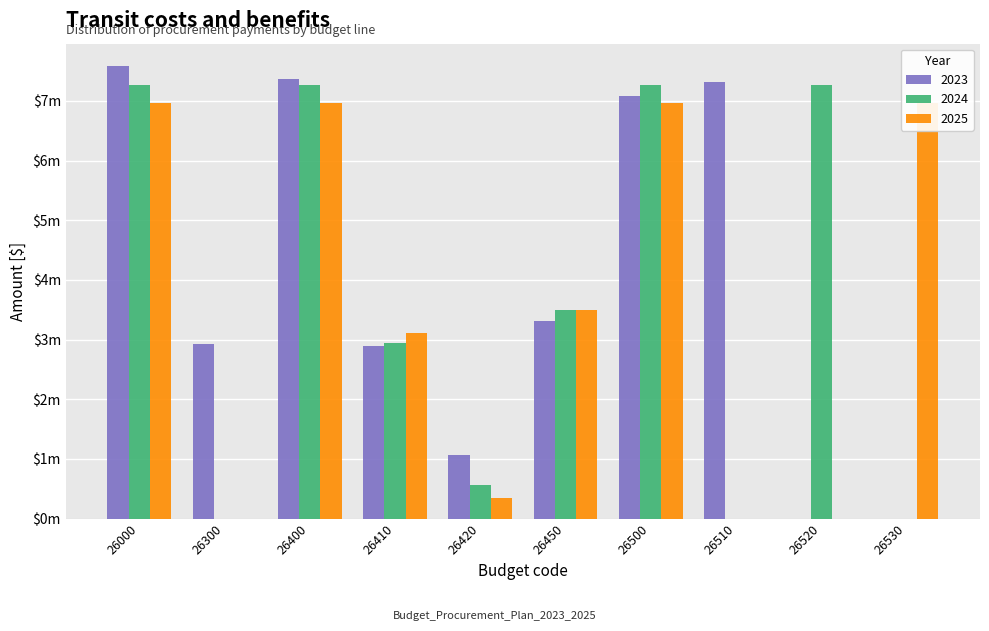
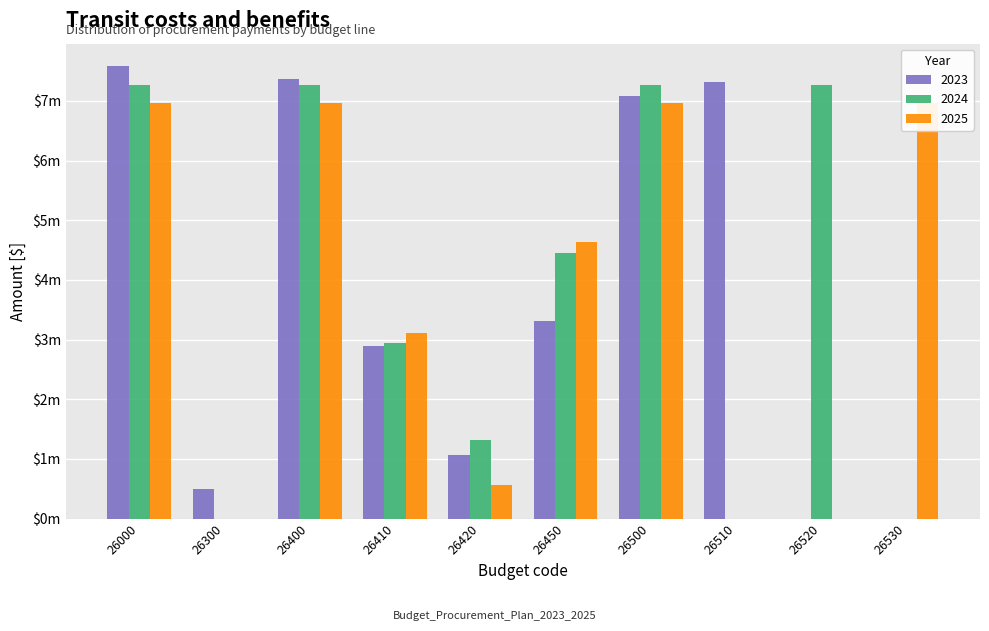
2023, 26300: $2.9m -> $0.5m
2024, 26420: $0.6m -> $1.3m
2025, 26420: $0.4m -> $0.6m
2024, 26450: $3.5m -> $4.5m
2025, 26450: $3.5m -> $4.6m
